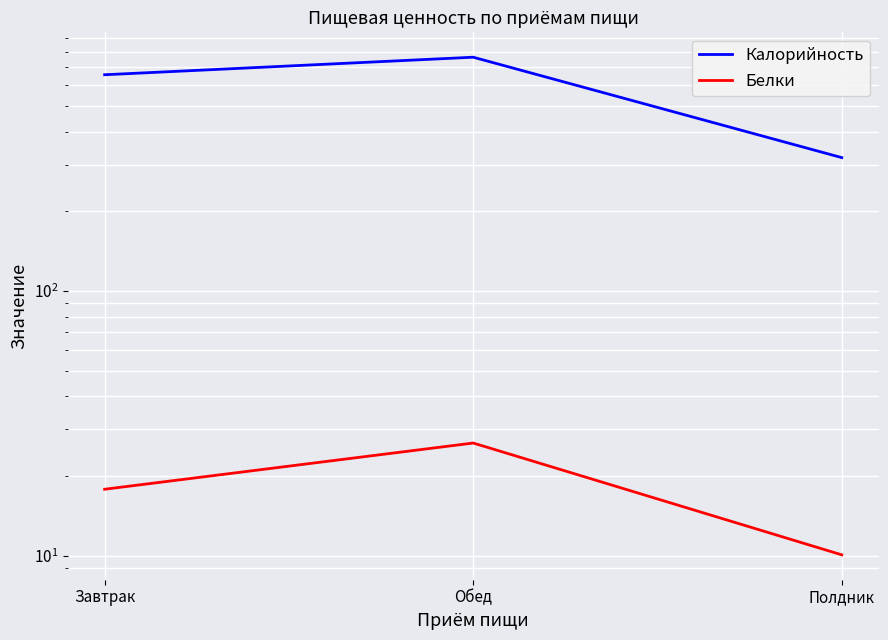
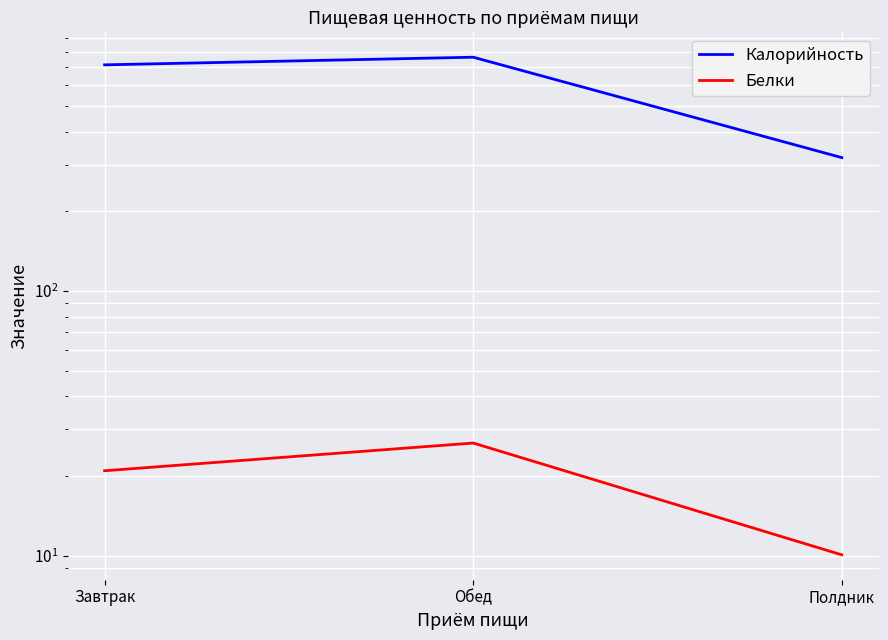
Калорийность, Завтрак: 660 -> 710
Белки, Завтрак: 18 -> 21
